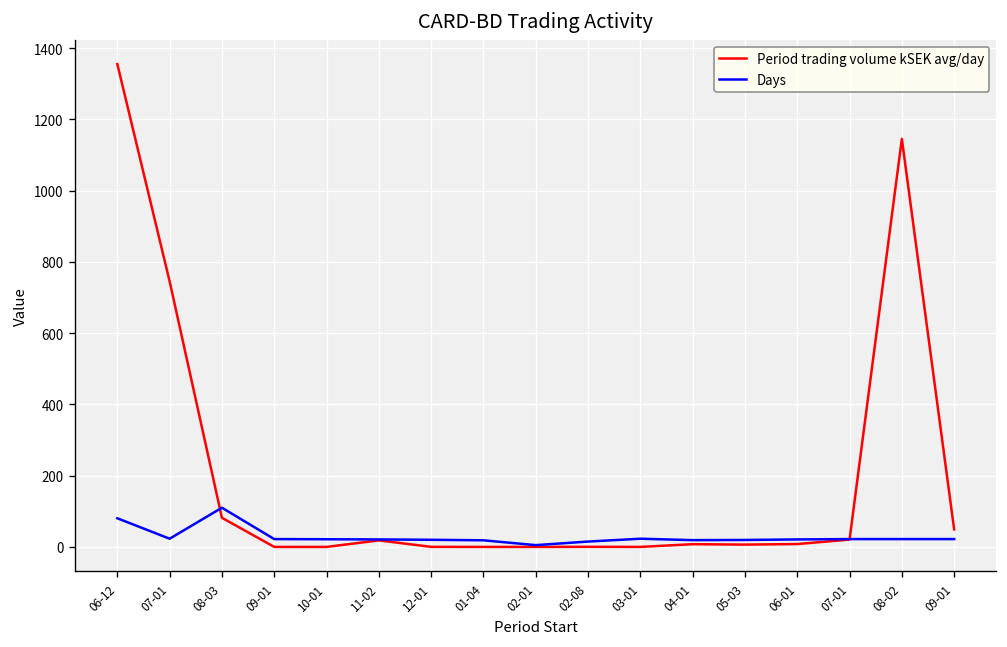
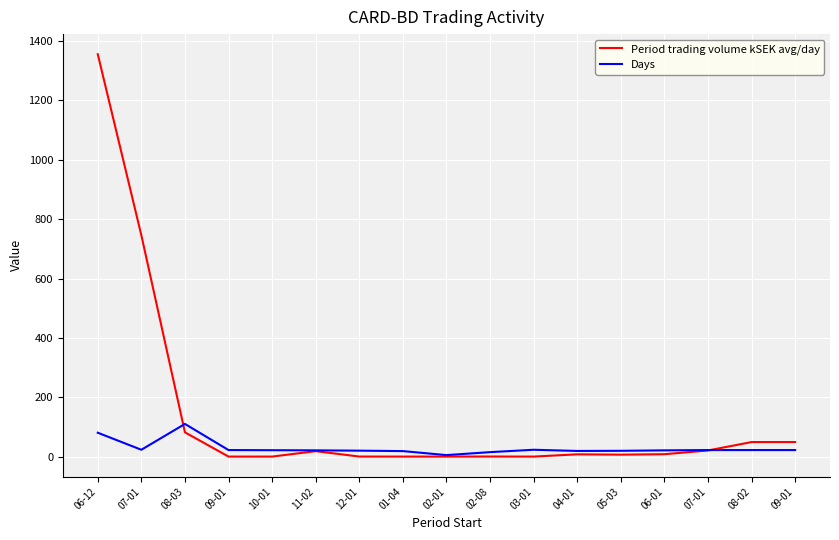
Period trading volume kSEK avg/day, 08-02: 1150 -> 50
